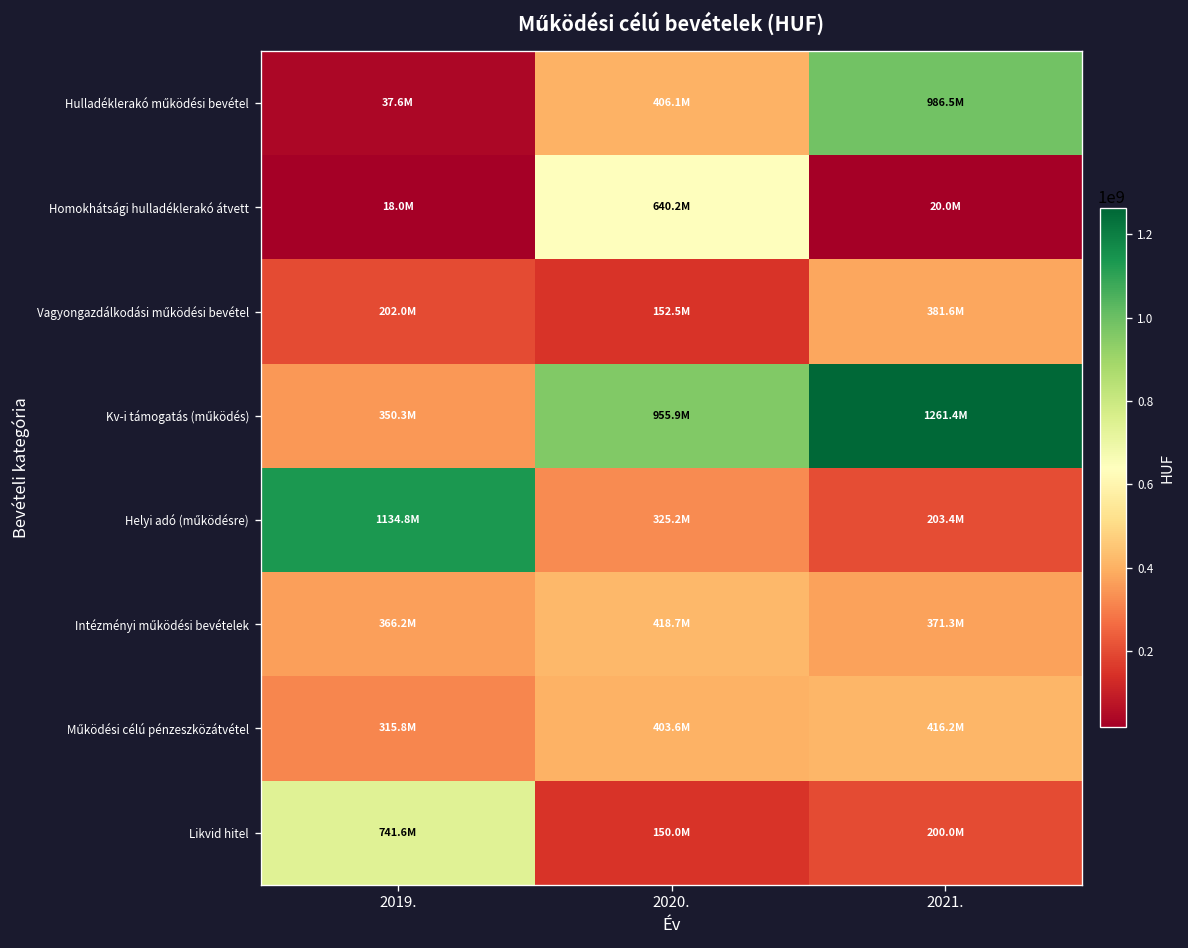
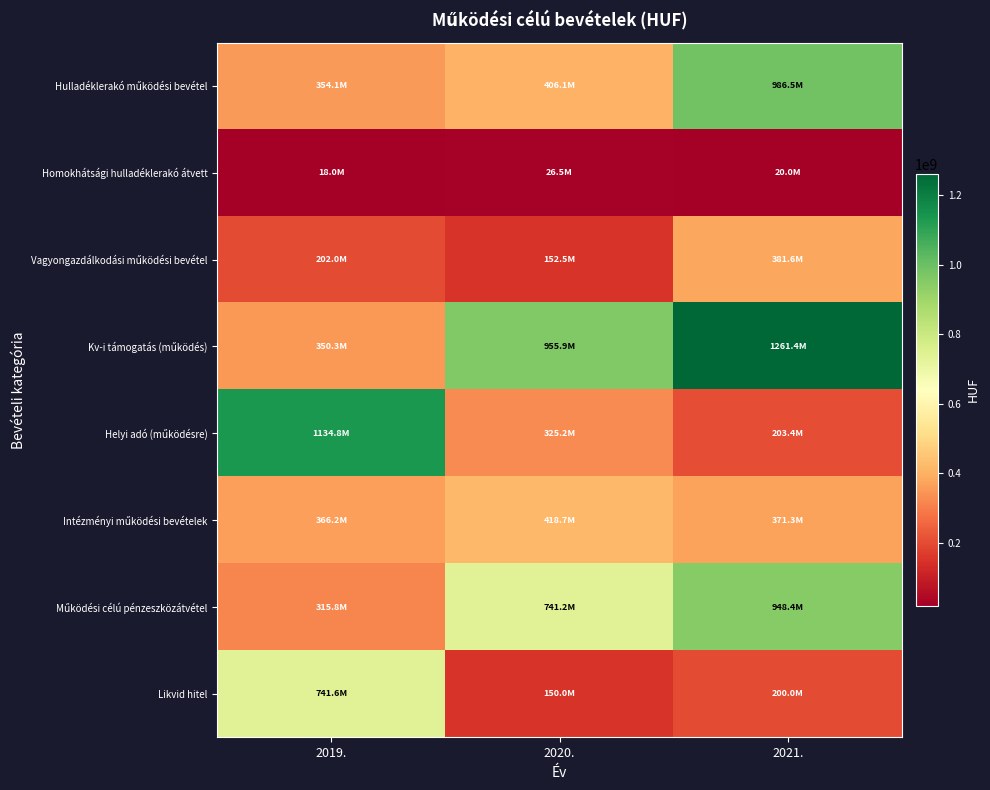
Hulladéklerakó működési bevétel, 2019.: 37.6M -> 354.1M
Homokhátsági hulladéklerakó átvett, 2020.: 640.2M -> 26.5M
Működési célú pénzeszközátvétel, 2020.: 403.6M -> 741.2M
Működési célú pénzeszközátvétel, 2021.: 416.2M -> 948.4M
